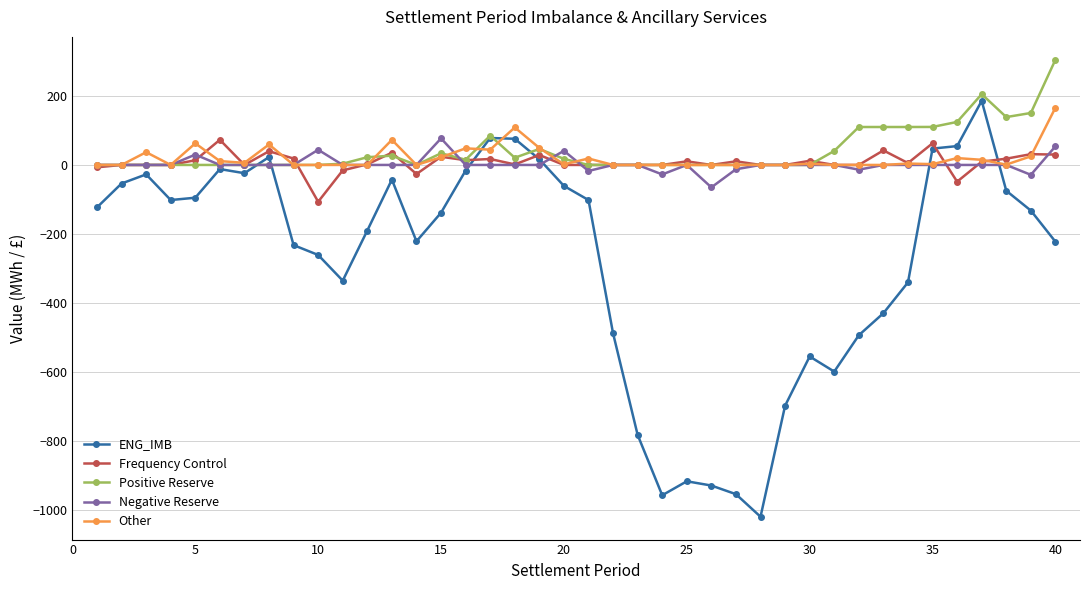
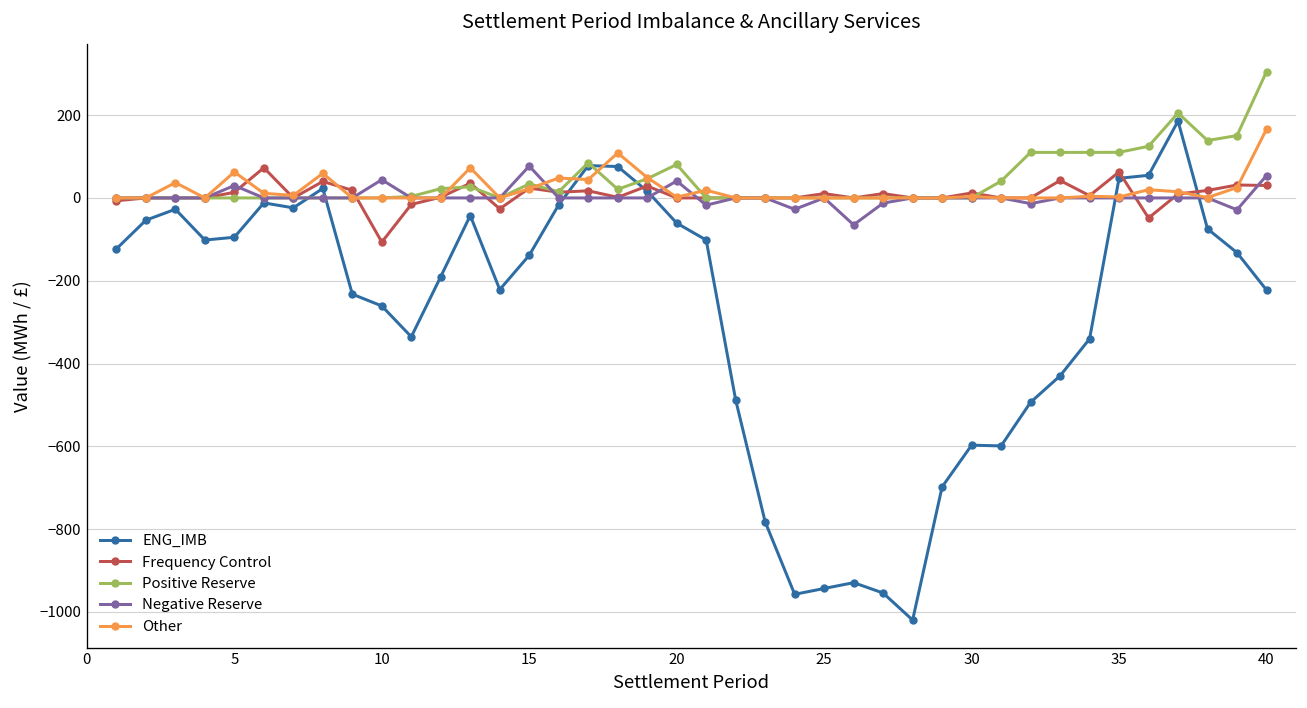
Positive Reserve, 20: 20 -> 80
ENG_IMB, 25: -920 -> -940
ENG_IMB, 30: -560 -> -600
